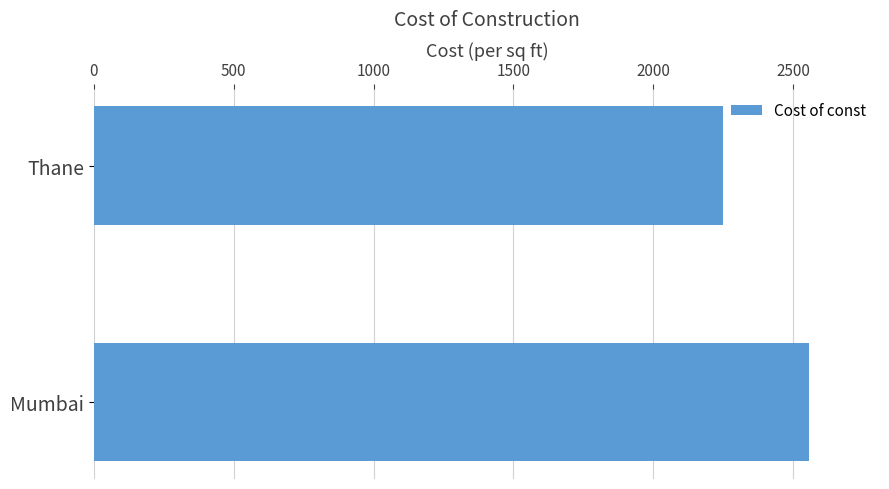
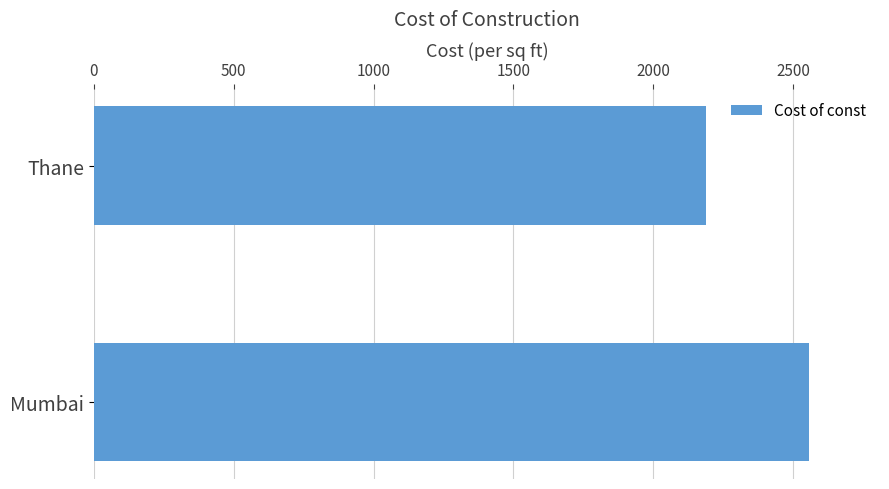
Thane: 2250 -> 2190
